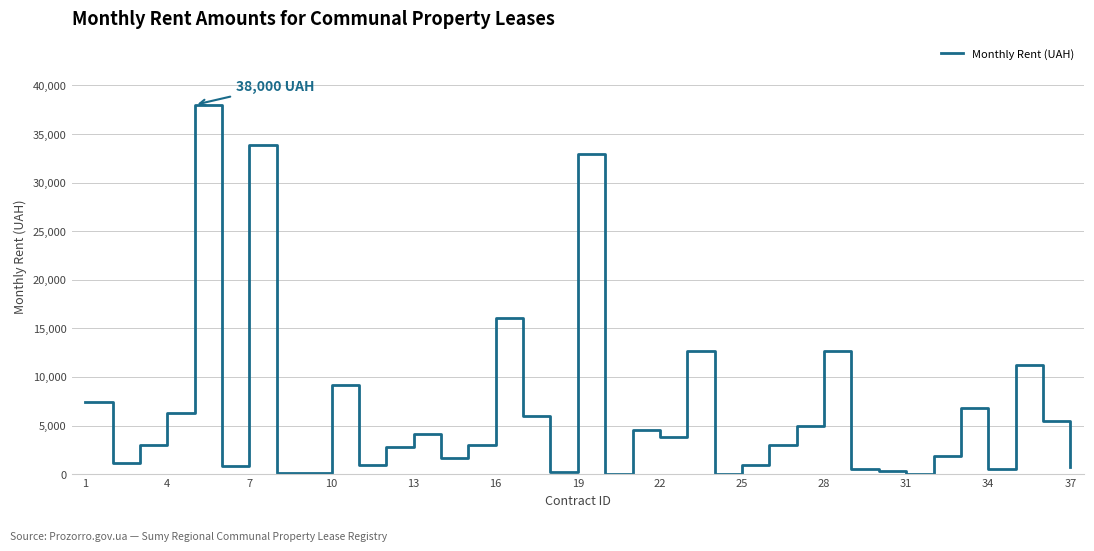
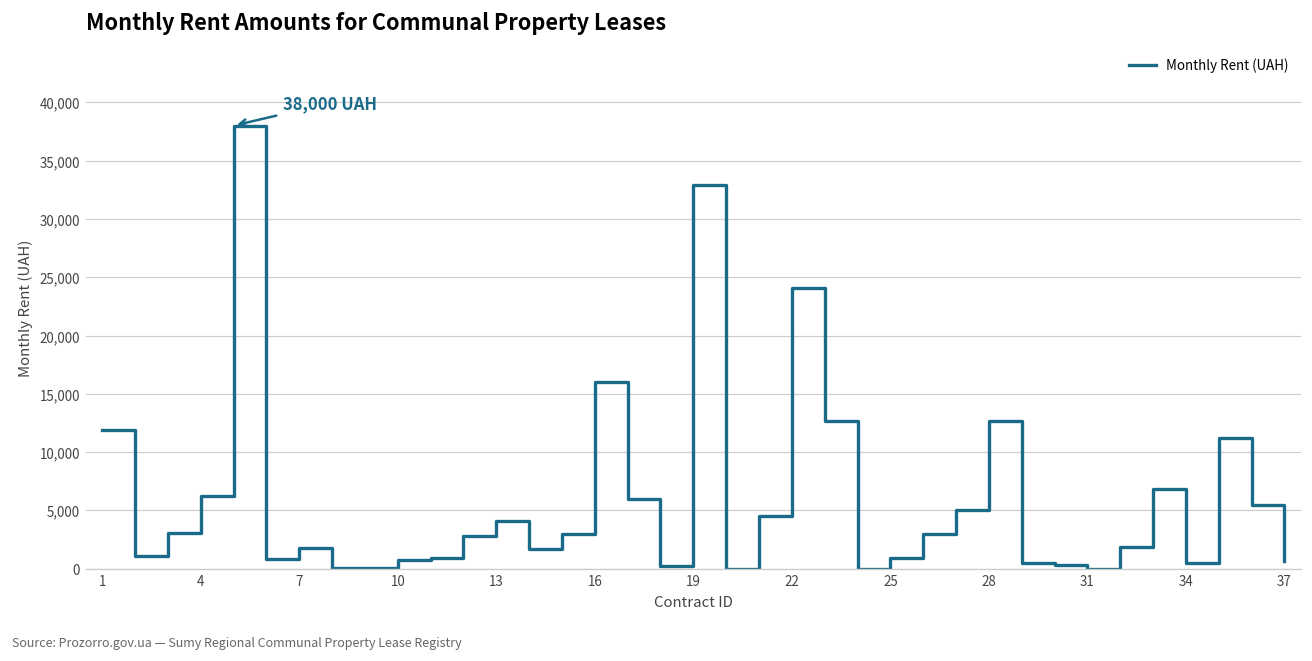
1: 7,000 -> 12,000
7: 34,000 -> 2,000
10: 9,000 -> 1,000
22: 4,000 -> 24,000
